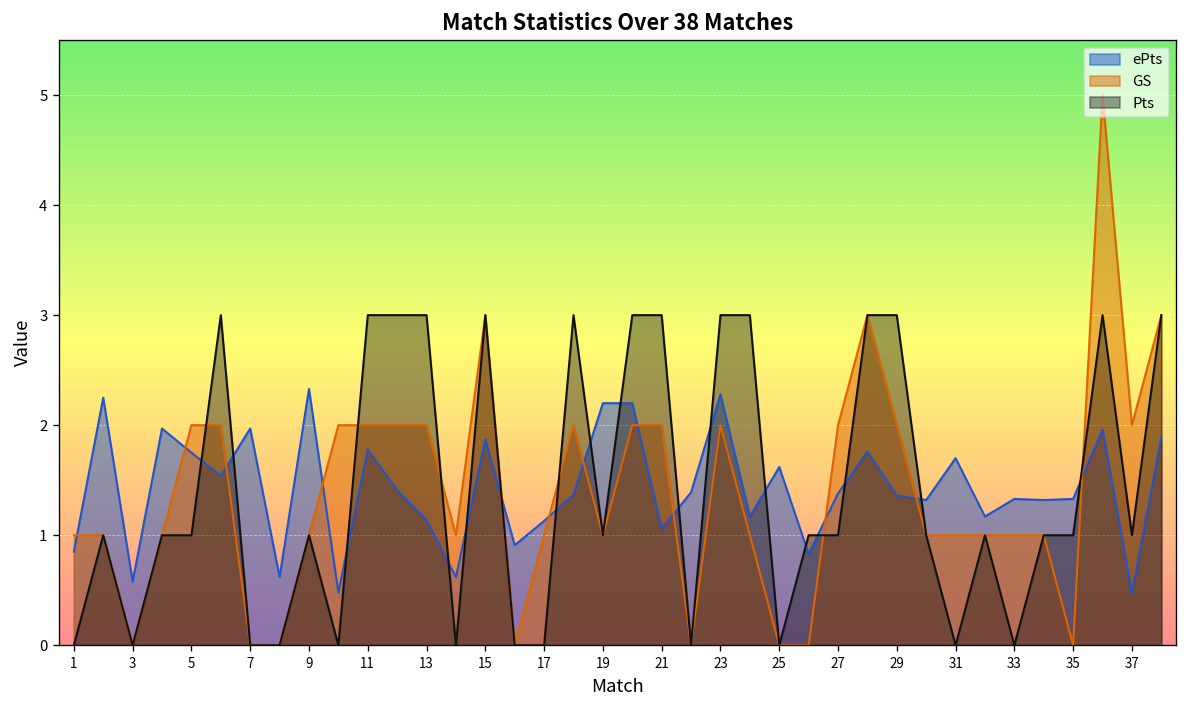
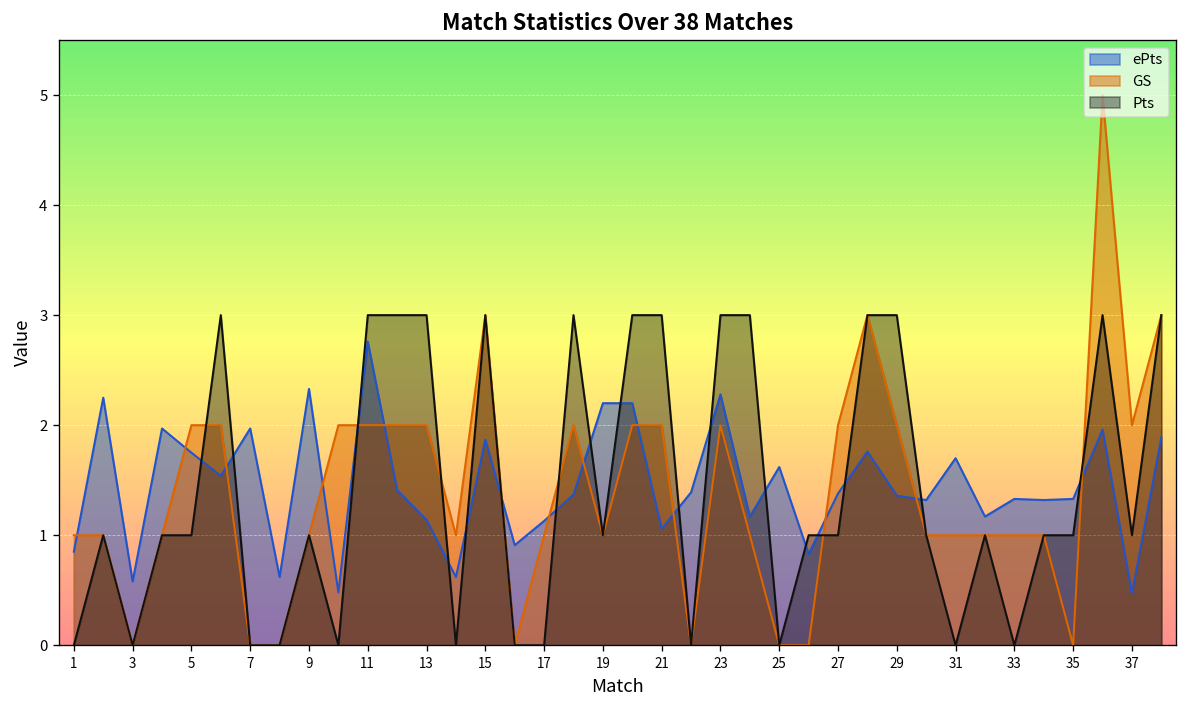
ePts, 11: 1.8 -> 2.8
